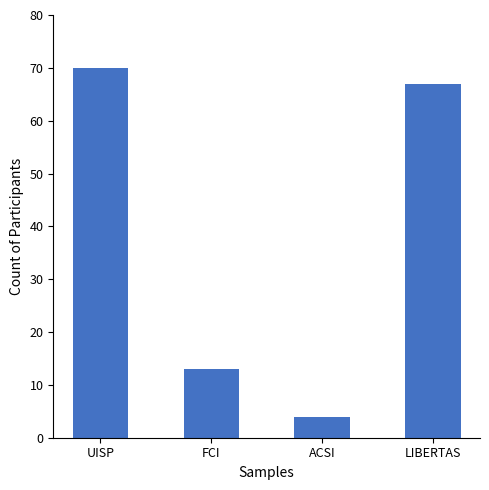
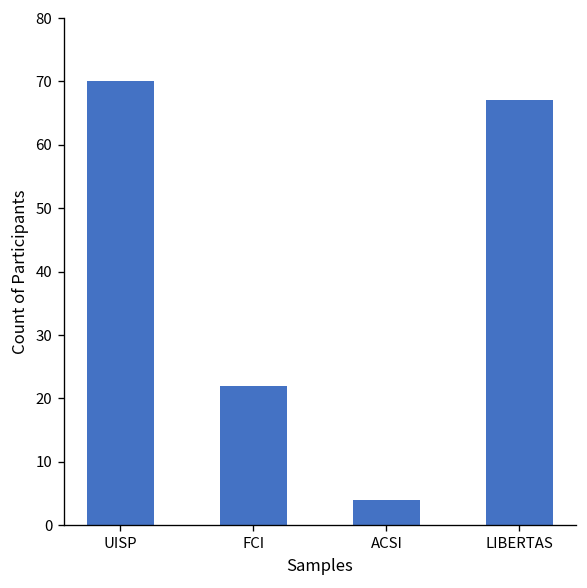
FCI: 13 -> 22
